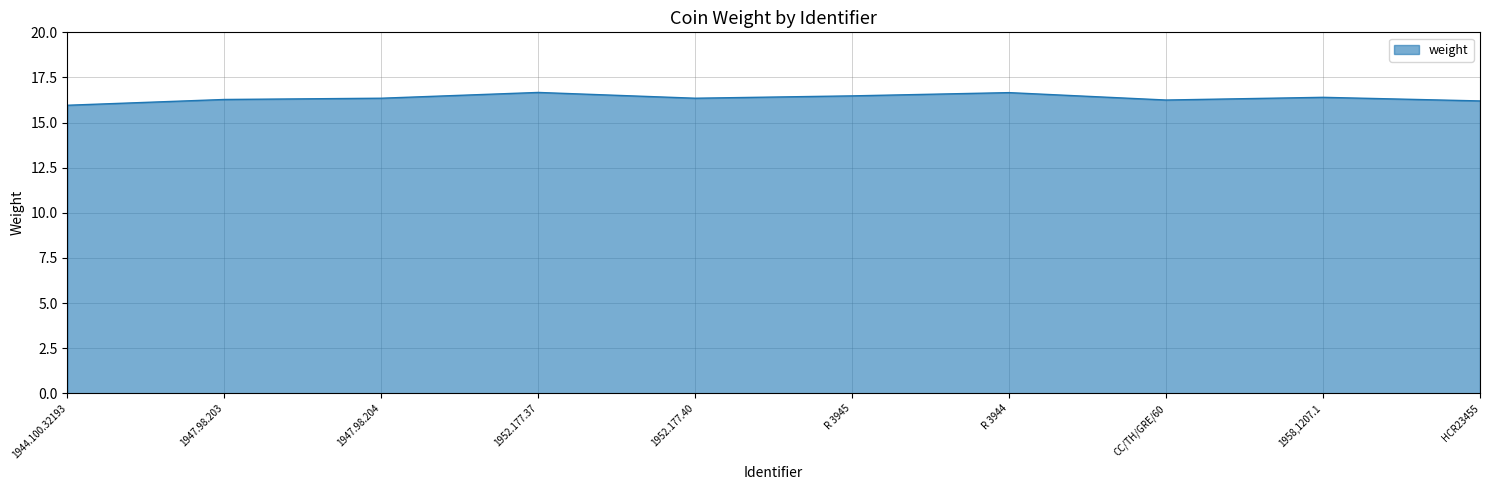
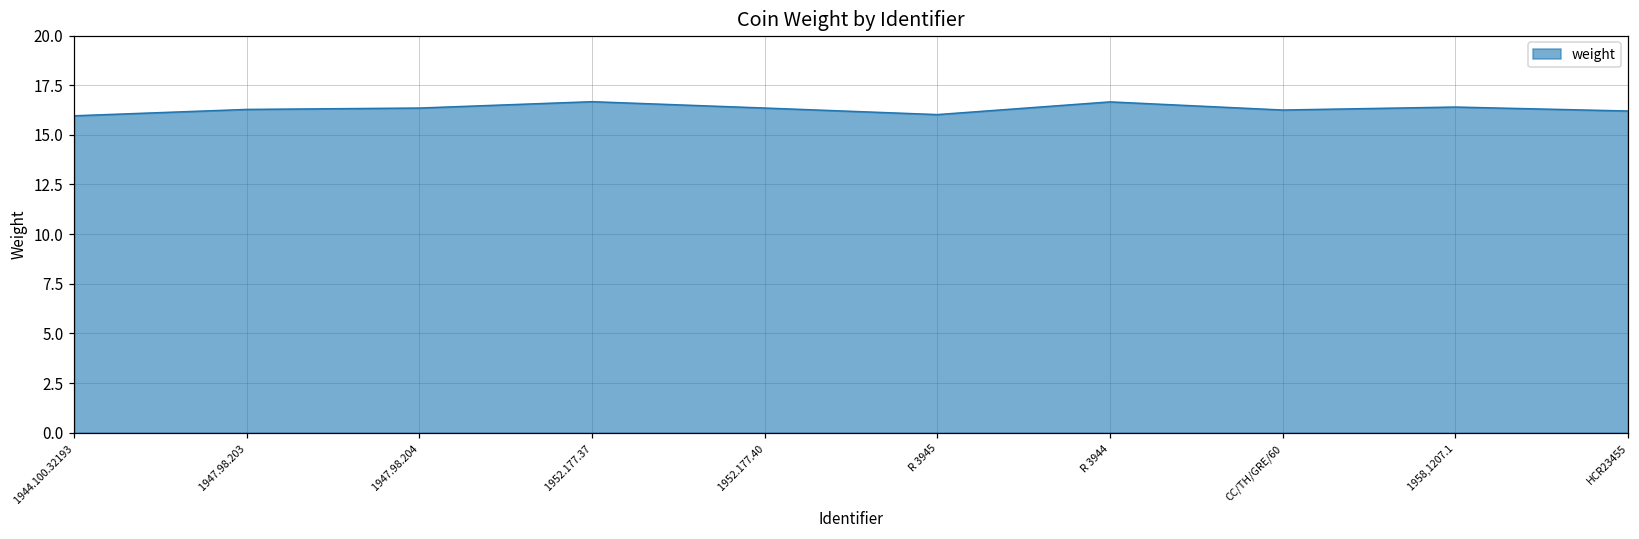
R 3945: 16.5 -> 16.0
